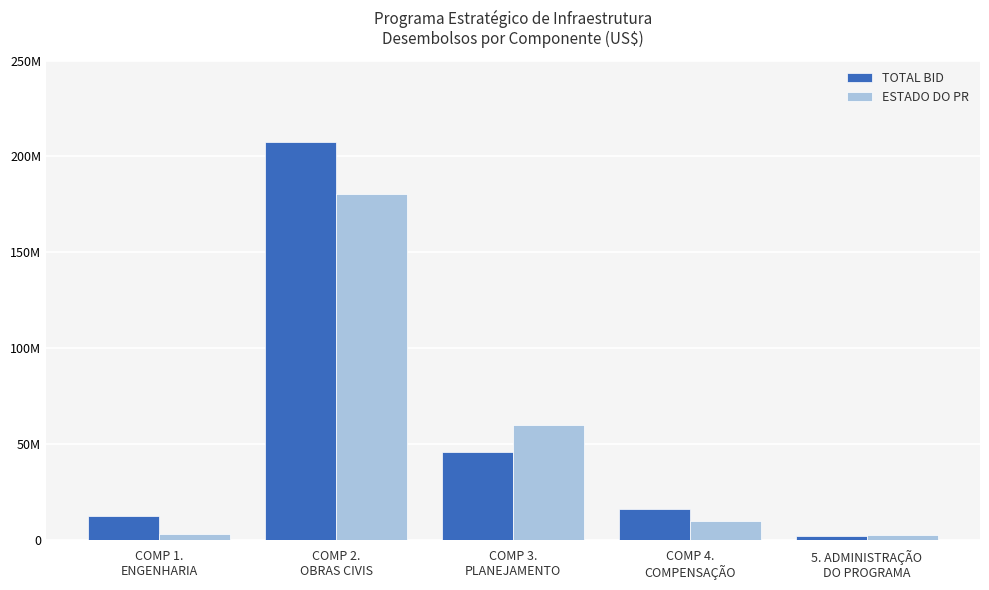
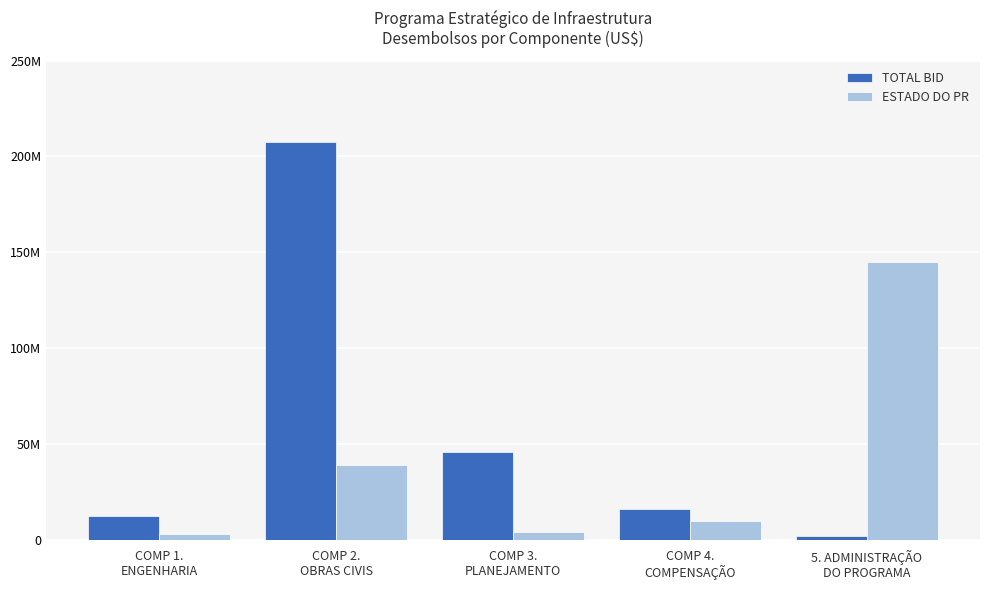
ESTADO DO PR, COMP 2. OBRAS CIVIS: 180000000 -> 39000000
ESTADO DO PR, COMP 3. PLANEJAMENTO: 60000000 -> 4000000
ESTADO DO PR, 5. ADMINISTRAÇÃO DO PROGRAMA: 3000000 -> 145000000
